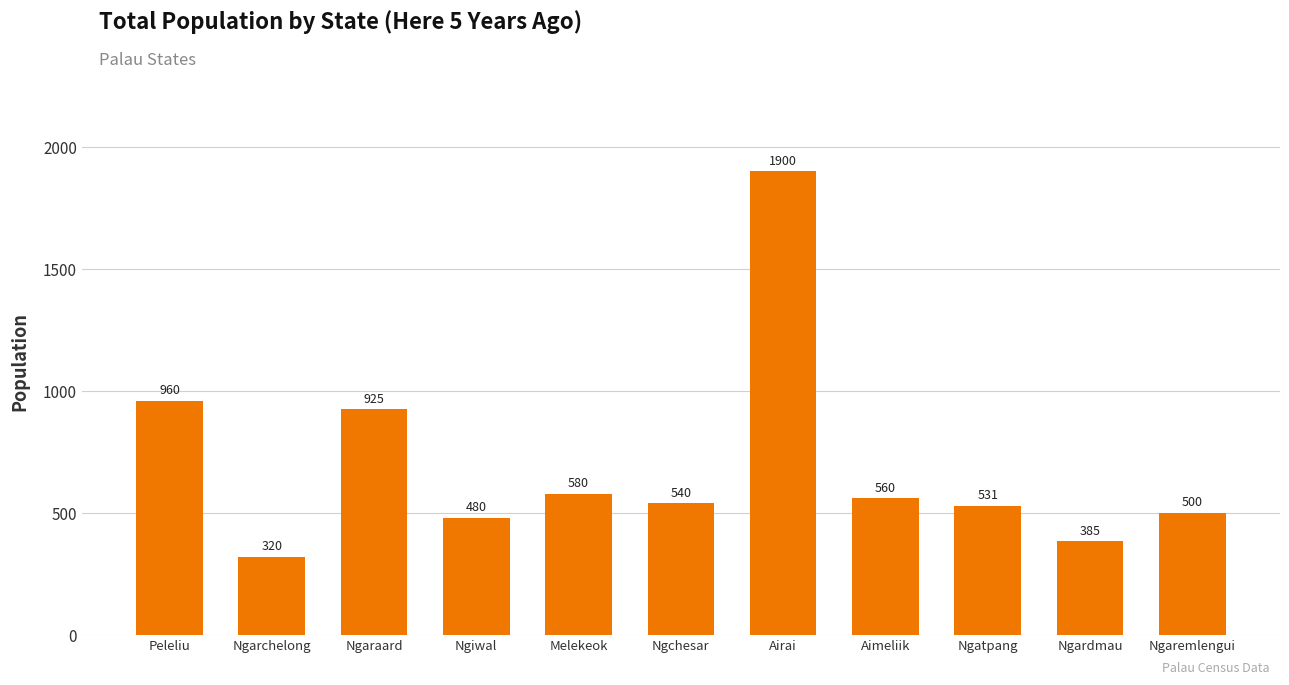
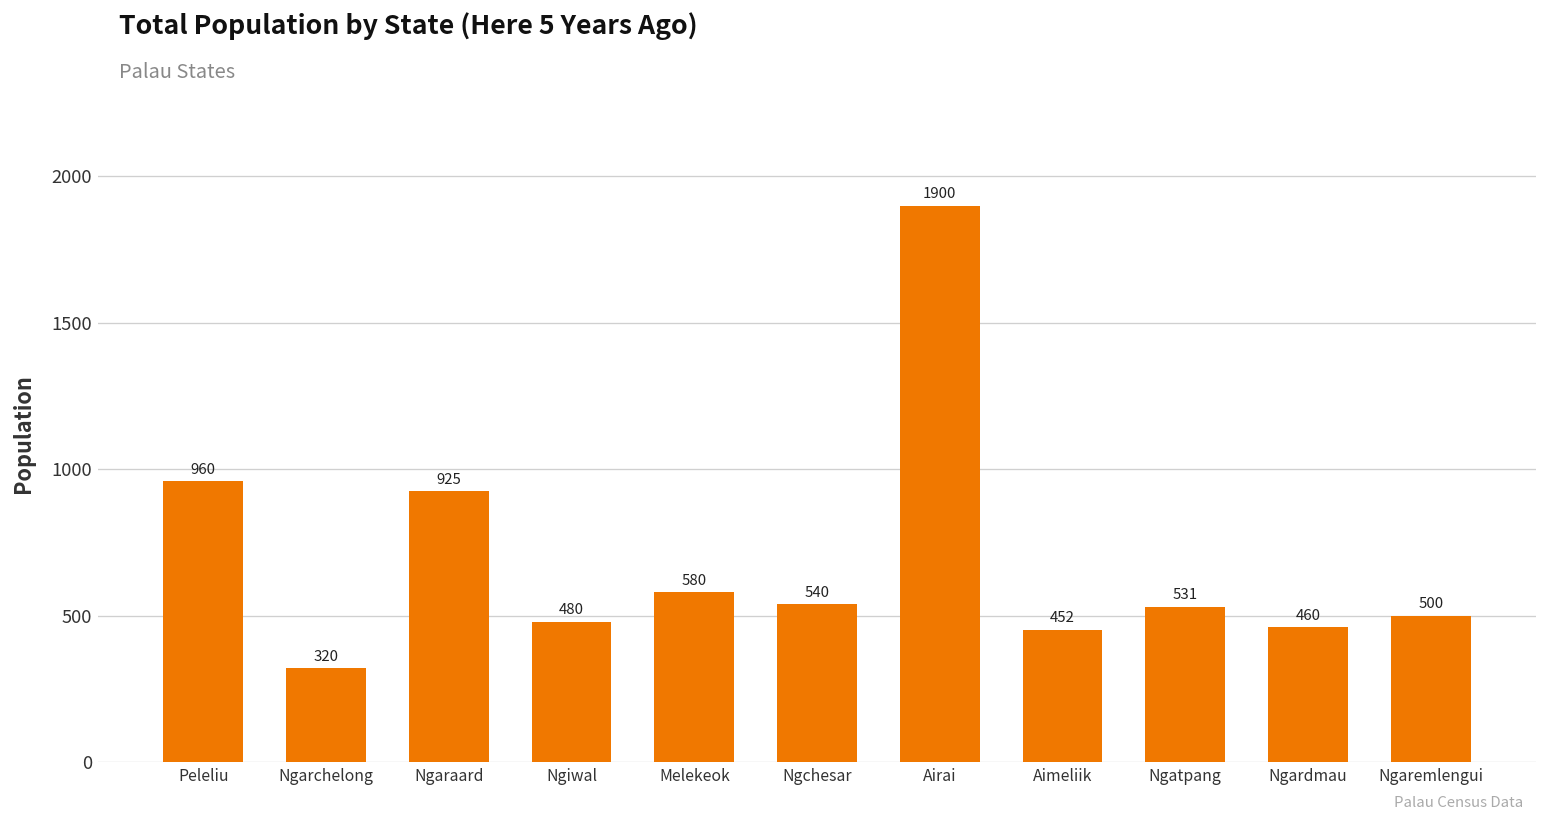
Aimeliik: 560 -> 452
Ngardmau: 385 -> 460
